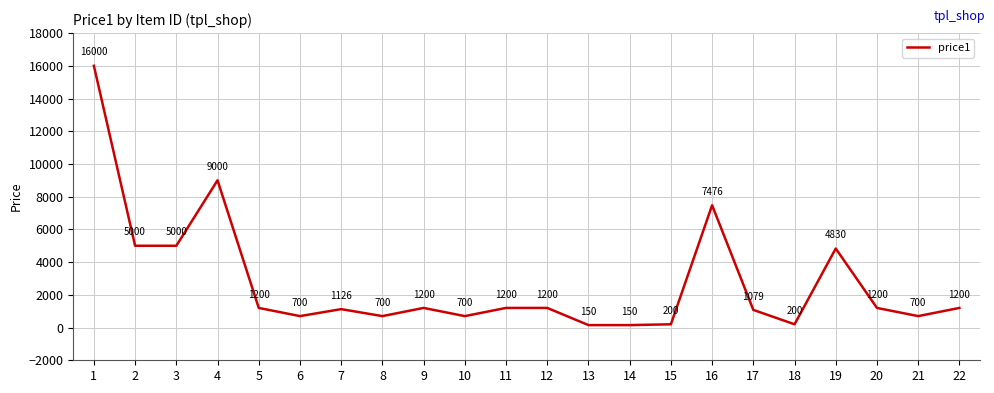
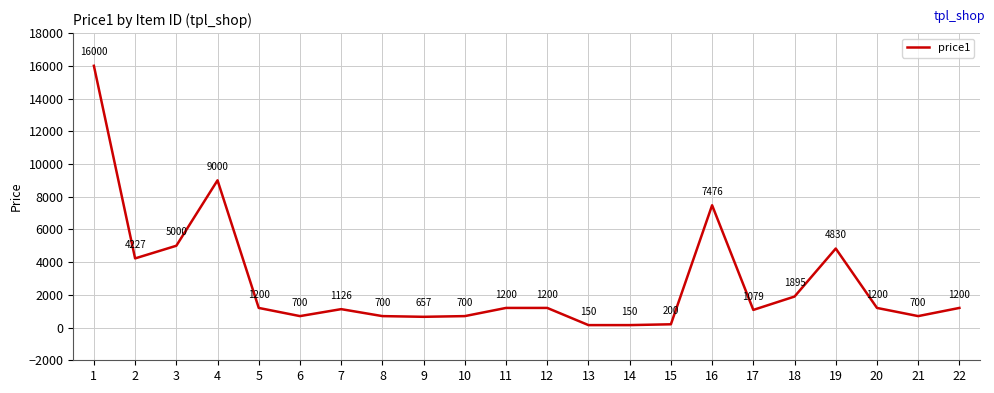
2: 5000 -> 4227
9: 1200 -> 657
18: 200 -> 1895
